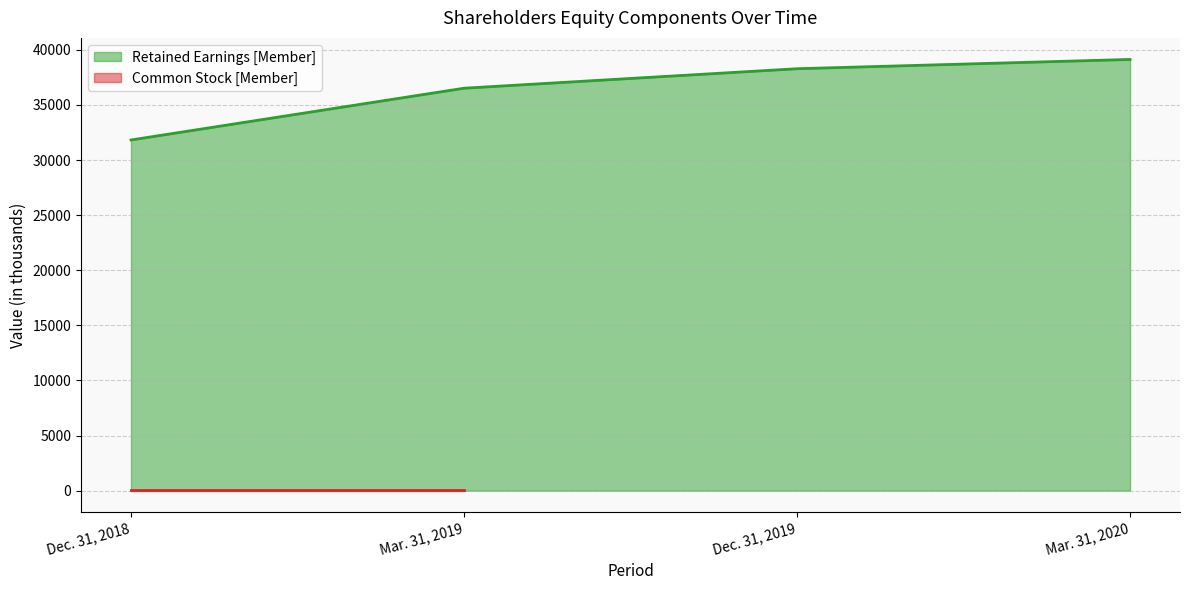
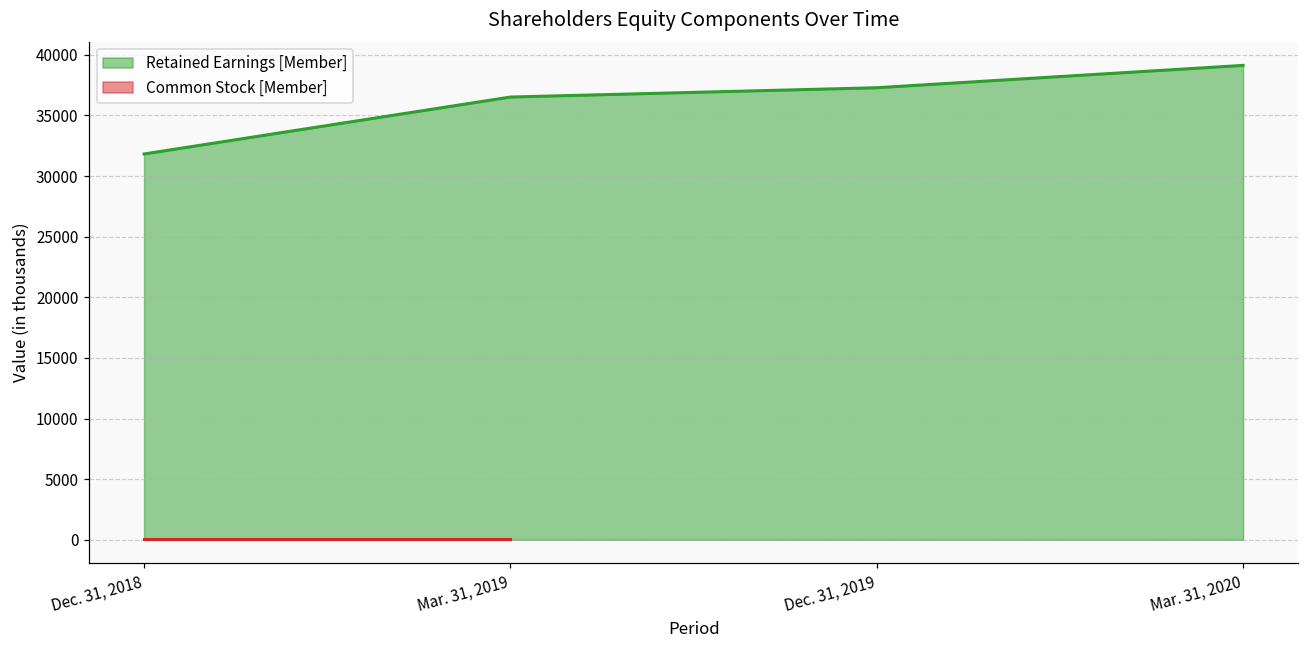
Retained Earnings [Member], Dec. 31, 2019: 38300 -> 37300
